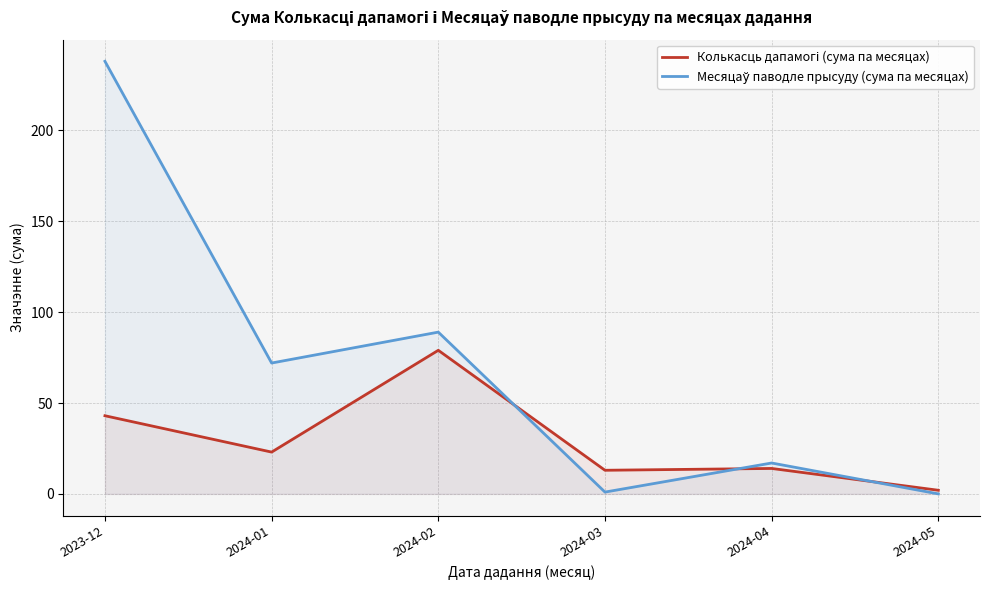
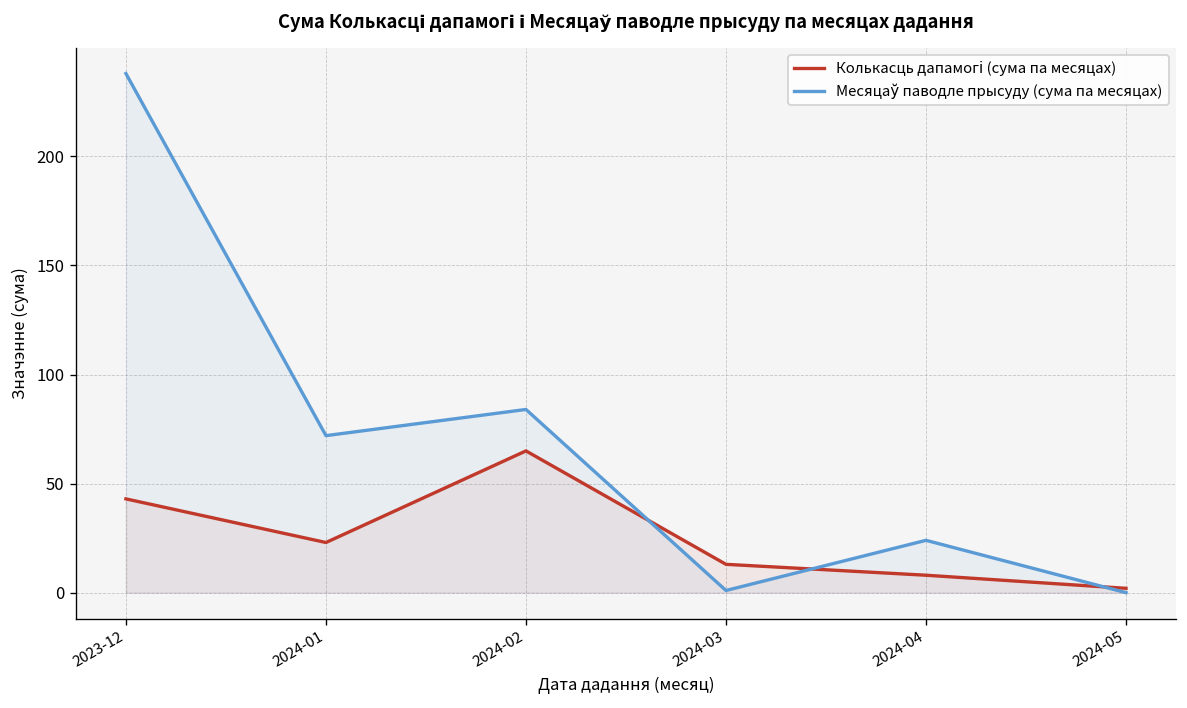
Колькасць дапамогі (сума па месяцах), 2024-02: 79 -> 65
Месяцаў паводле прысуду (сума па месяцах), 2024-02: 89 -> 84
Колькасць дапамогі (сума па месяцах), 2024-04: 14 -> 8
Месяцаў паводле прысуду (сума па месяцах), 2024-04: 17 -> 24
